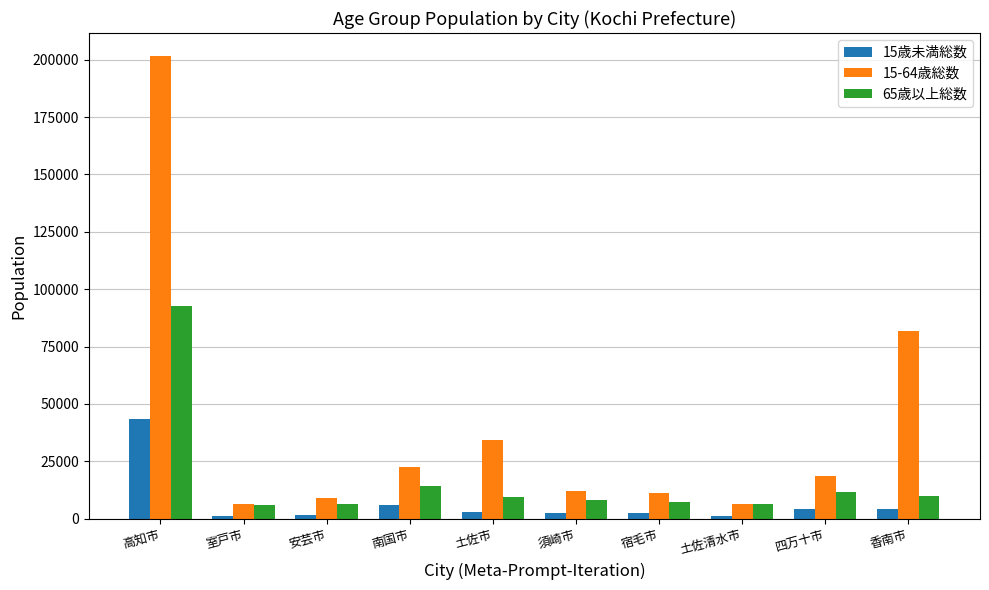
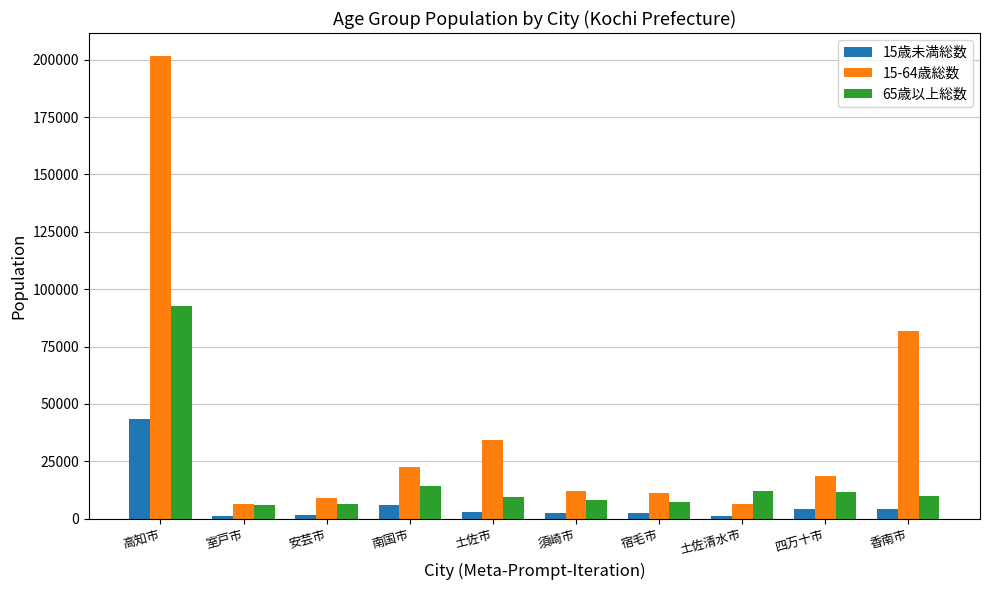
65歳以上総数, 土佐清水市: 6000 -> 12000
